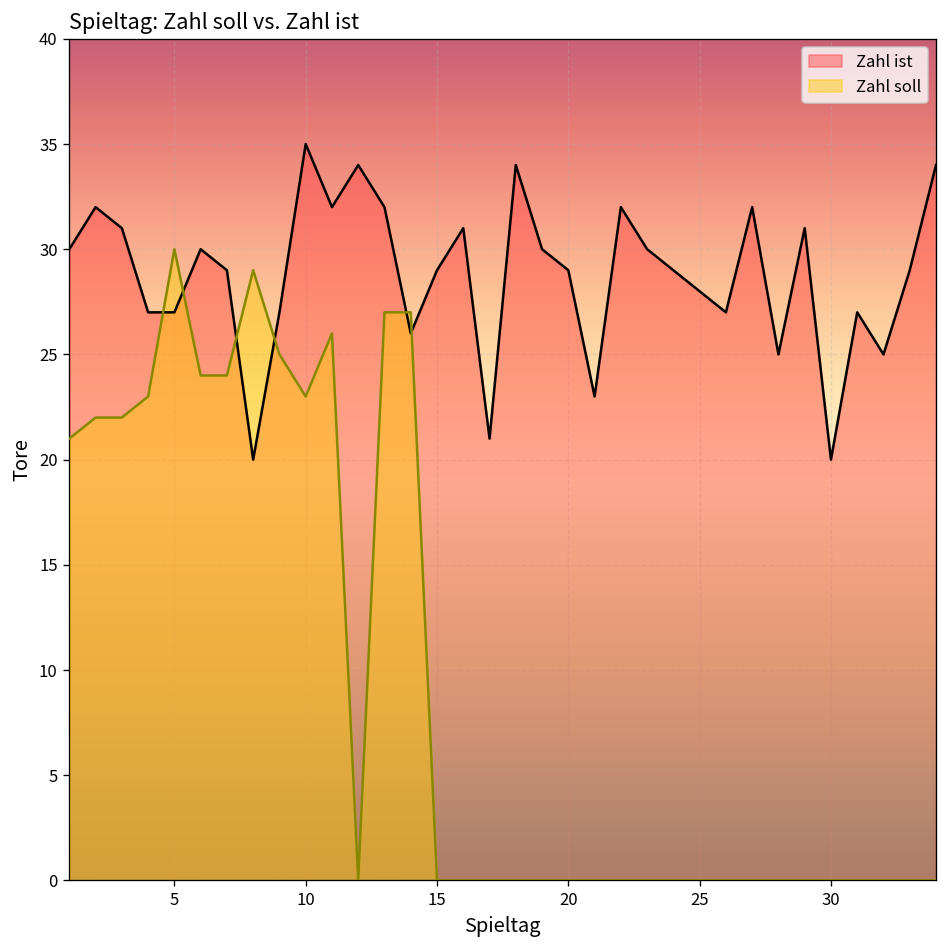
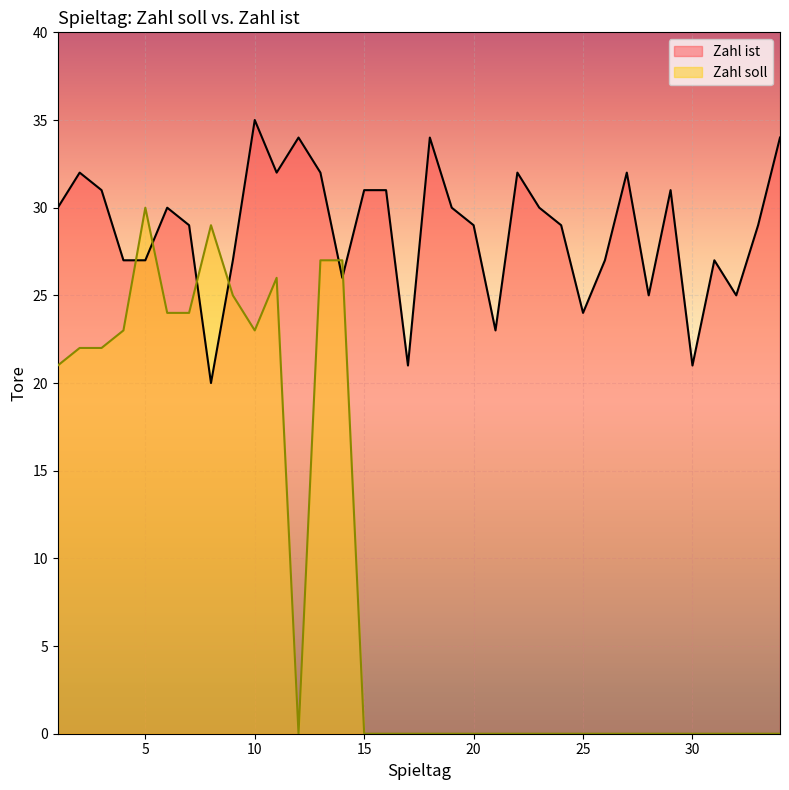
Zahl ist, 15: 29 -> 31
Zahl ist, 25: 28 -> 24
Zahl ist, 30: 20 -> 21
